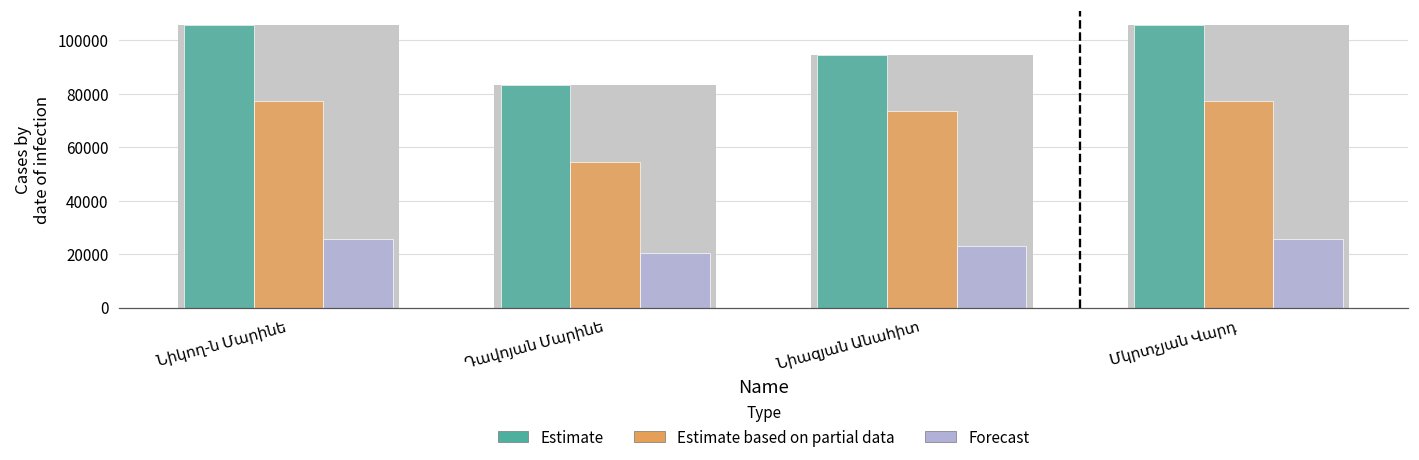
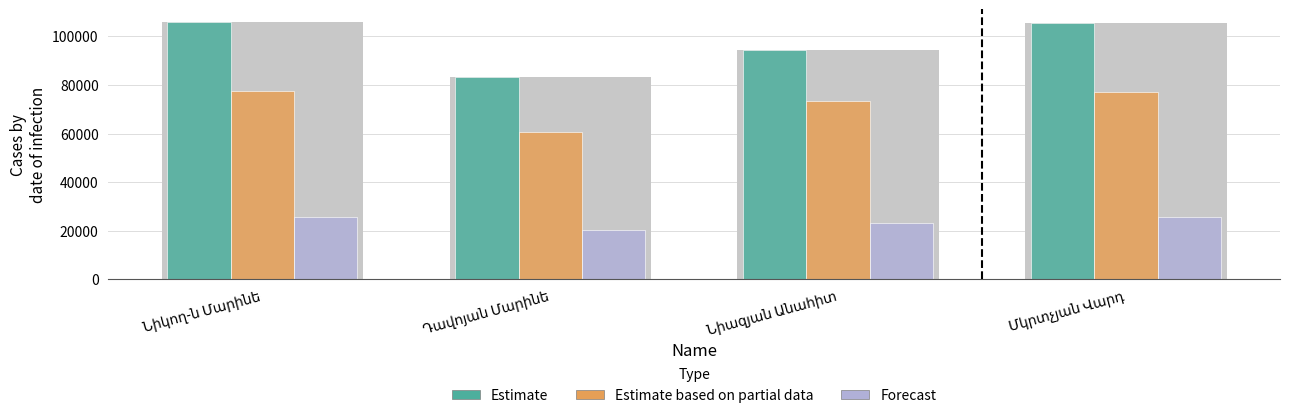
Estimate based on partial data, Դավոյան Մարինե: 54000 -> 61000
